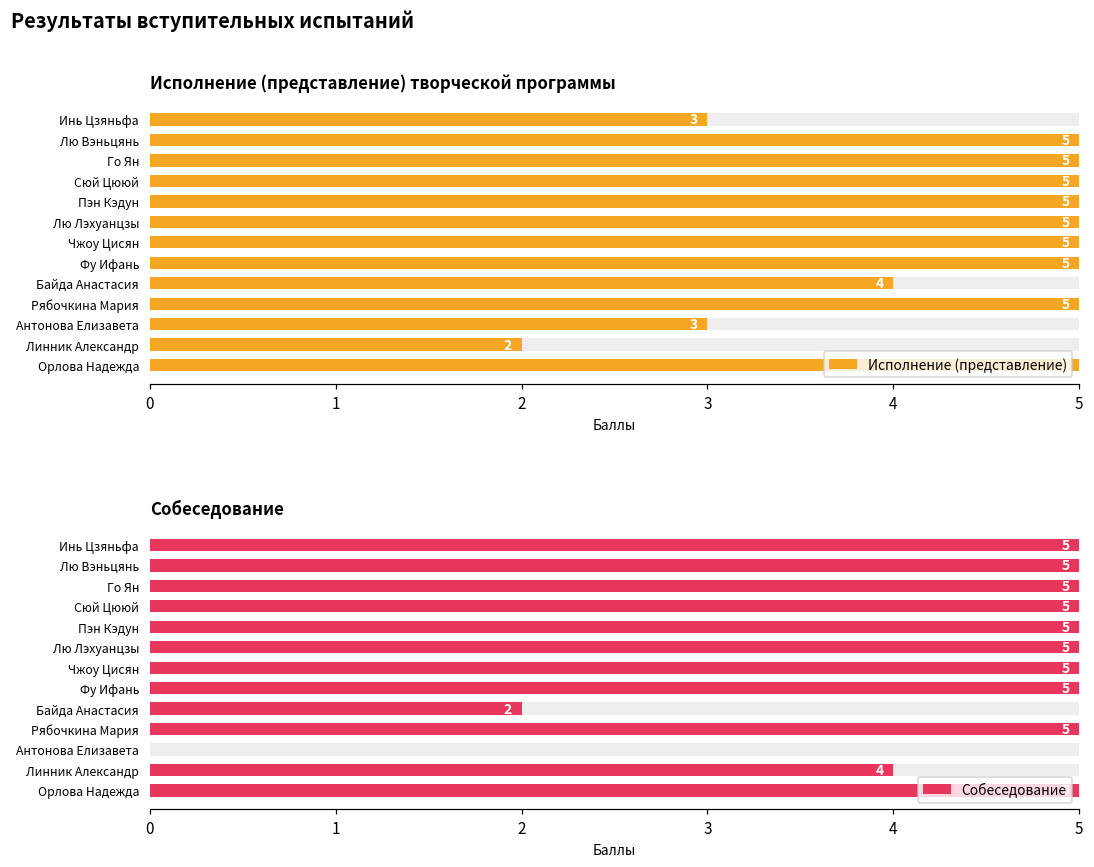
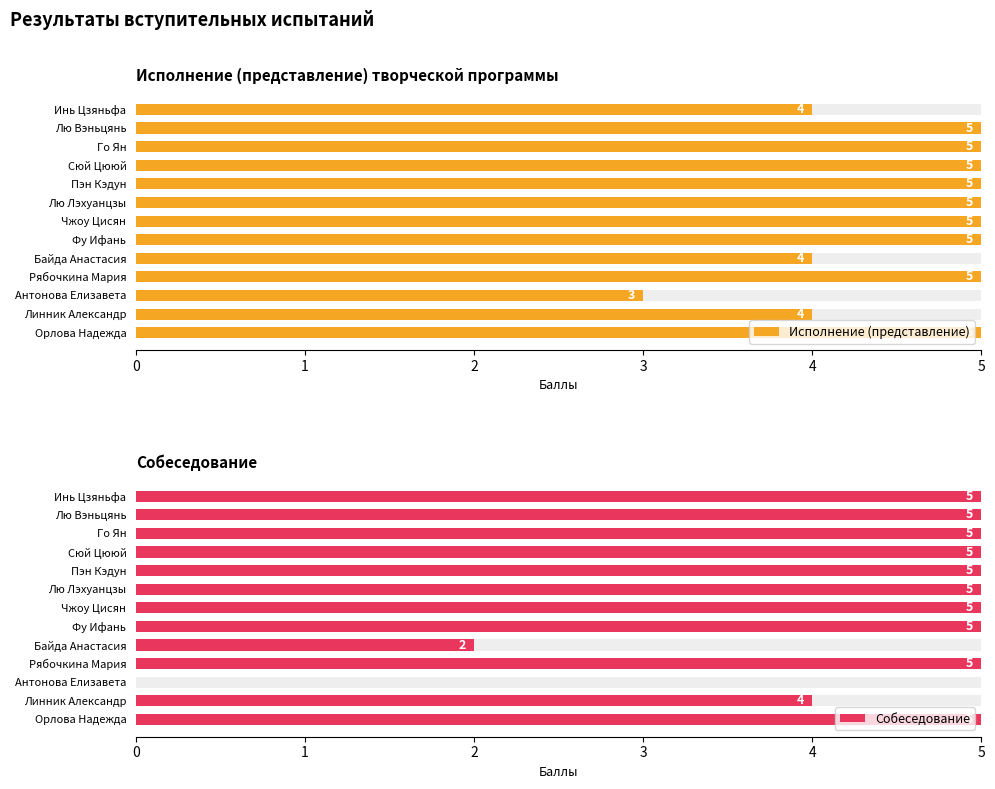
Исполнение (представление) творческой программы, Исполнение (представление), Инь Цзяньфа: 3 -> 4
Исполнение (представление) творческой программы, Исполнение (представление), Линник Александр: 2 -> 4
